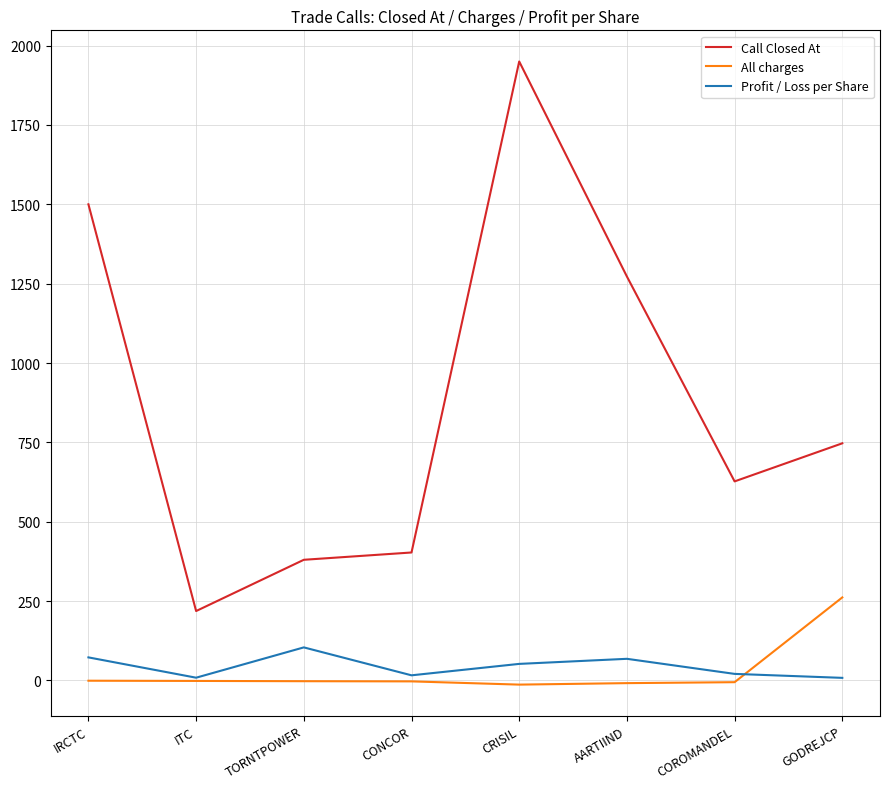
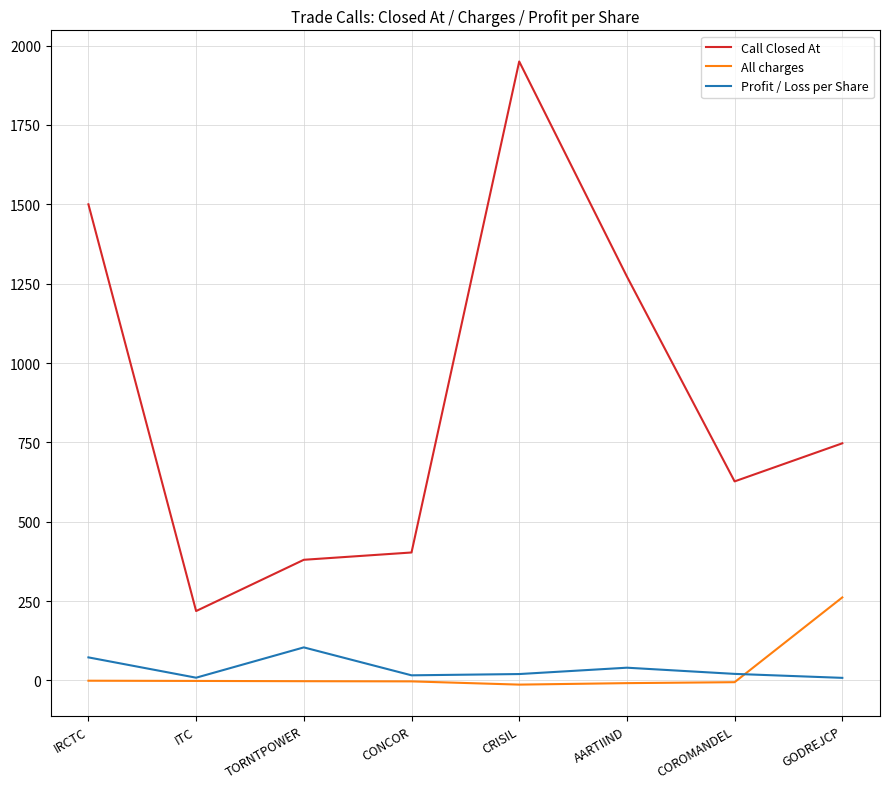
Profit / Loss per Share, CRISIL: 50 -> 20
Profit / Loss per Share, AARTIIND: 70 -> 40
